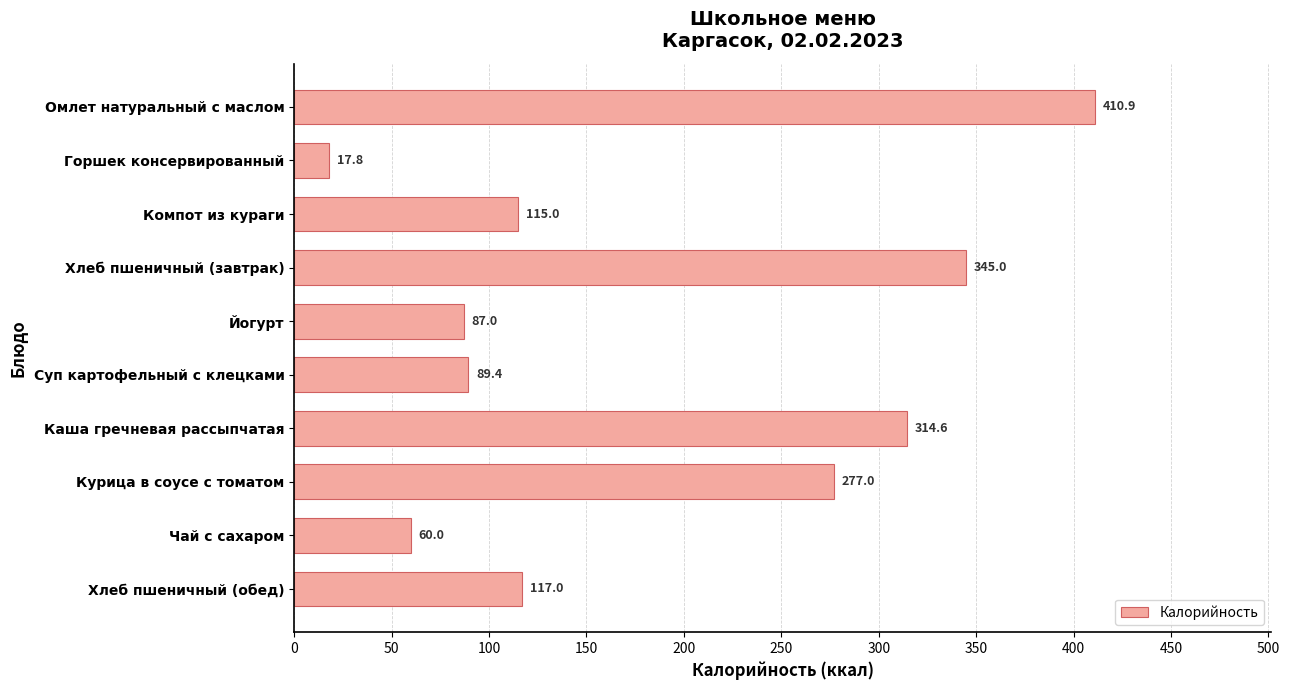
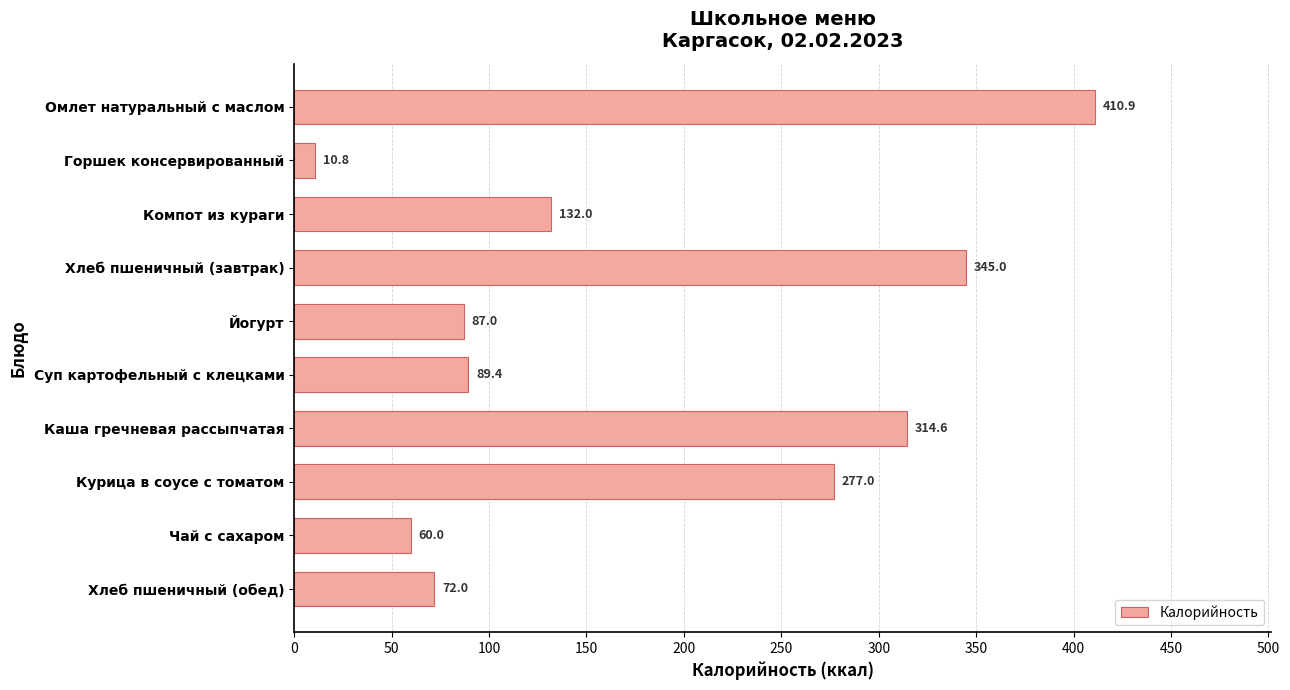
Горшек консервированный: 17.8 -> 10.8
Компот из кураги: 115.0 -> 132.0
Хлеб пшеничный (обед): 117.0 -> 72.0
